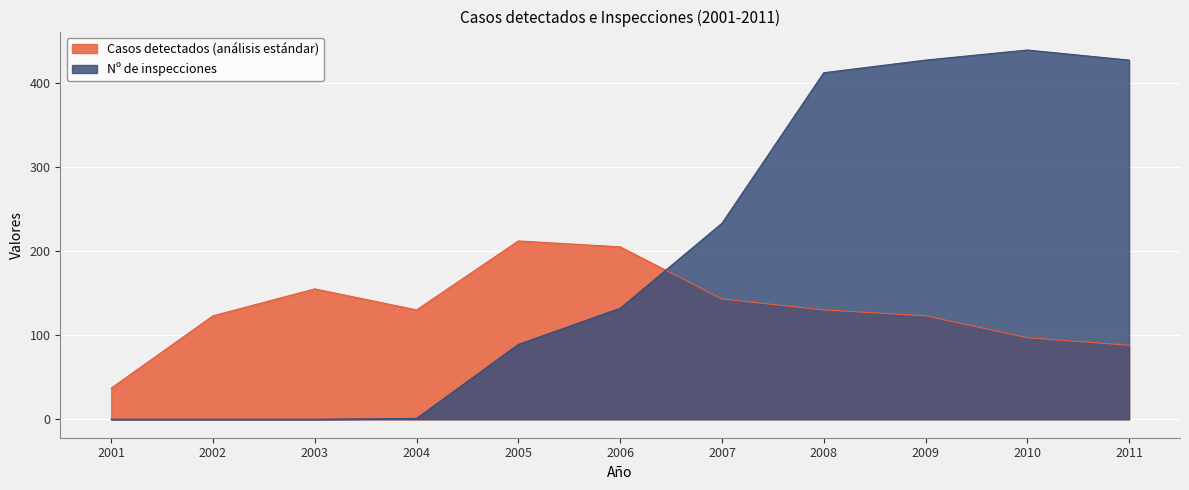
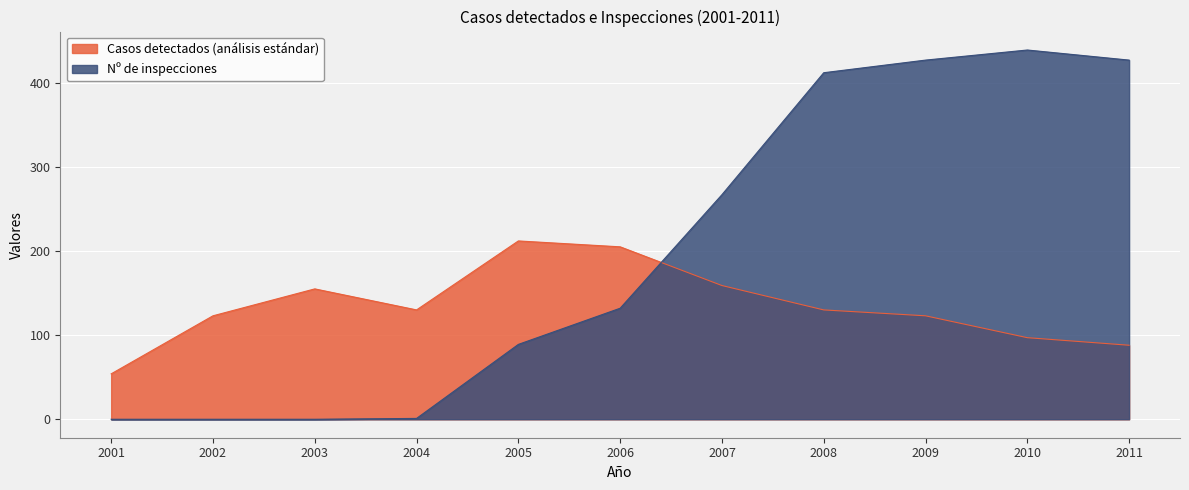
Casos detectados (análisis estándar), 2001: 40 -> 50
Casos detectados (análisis estándar), 2007: 140 -> 160
Nº de inspecciones, 2007: 230 -> 270
